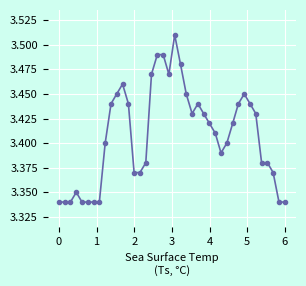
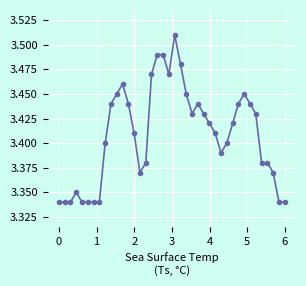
2: 3.37 -> 3.41
